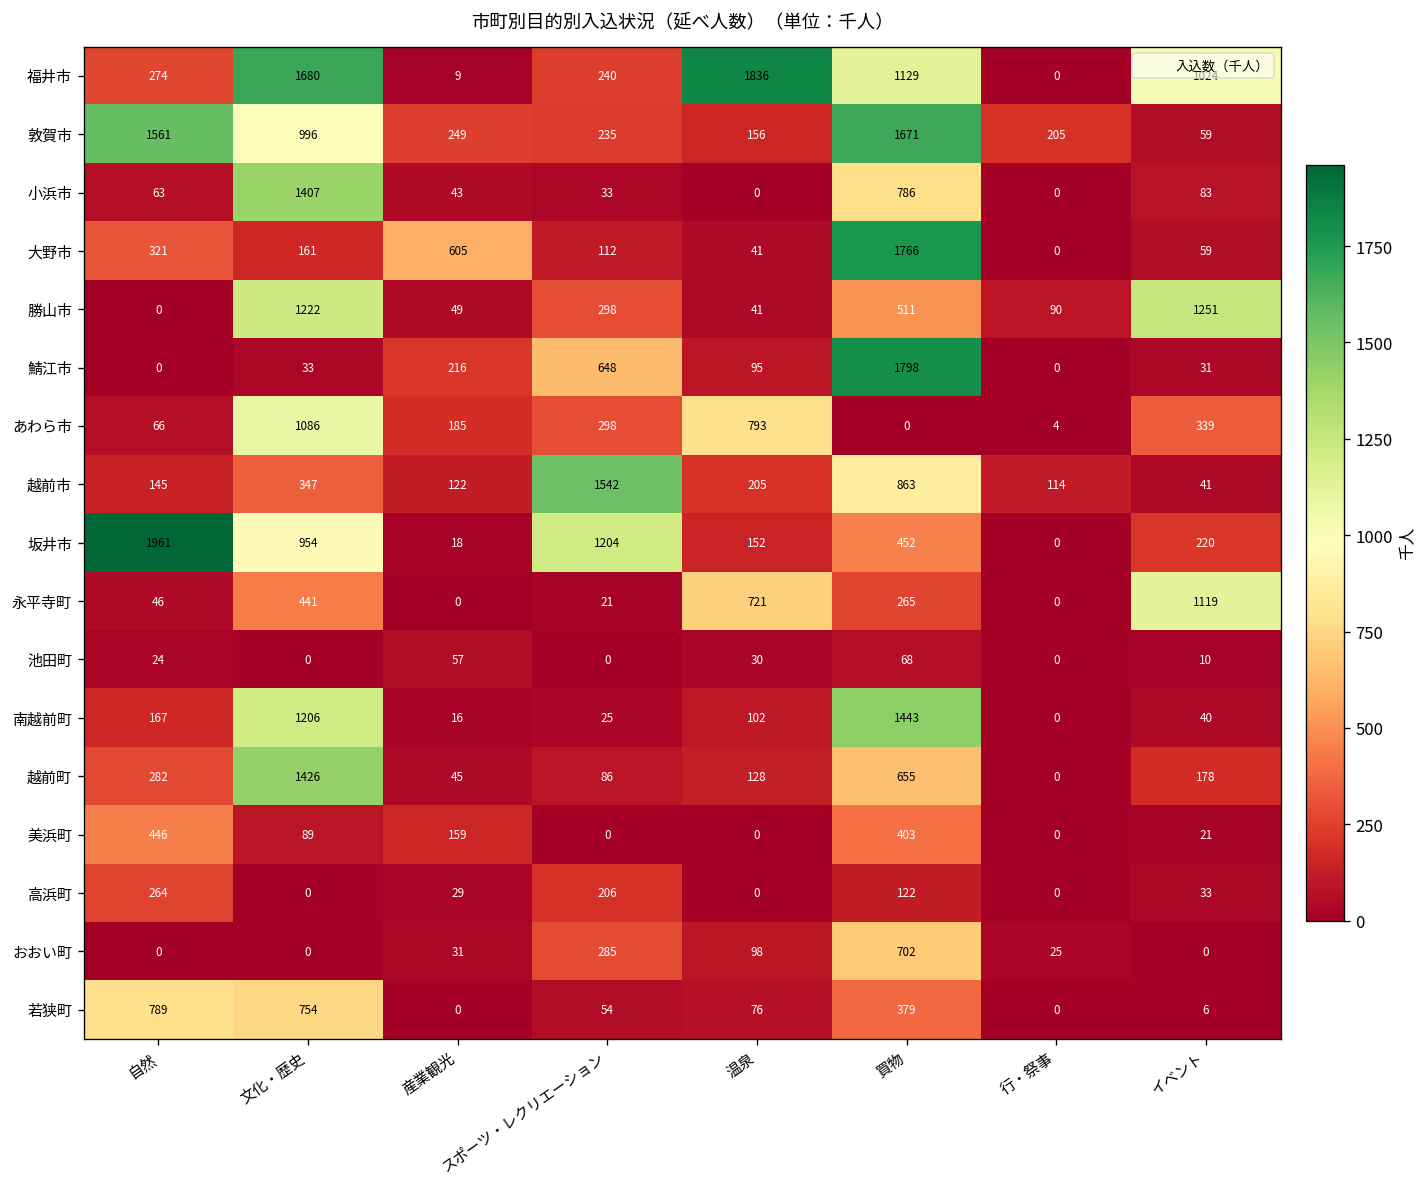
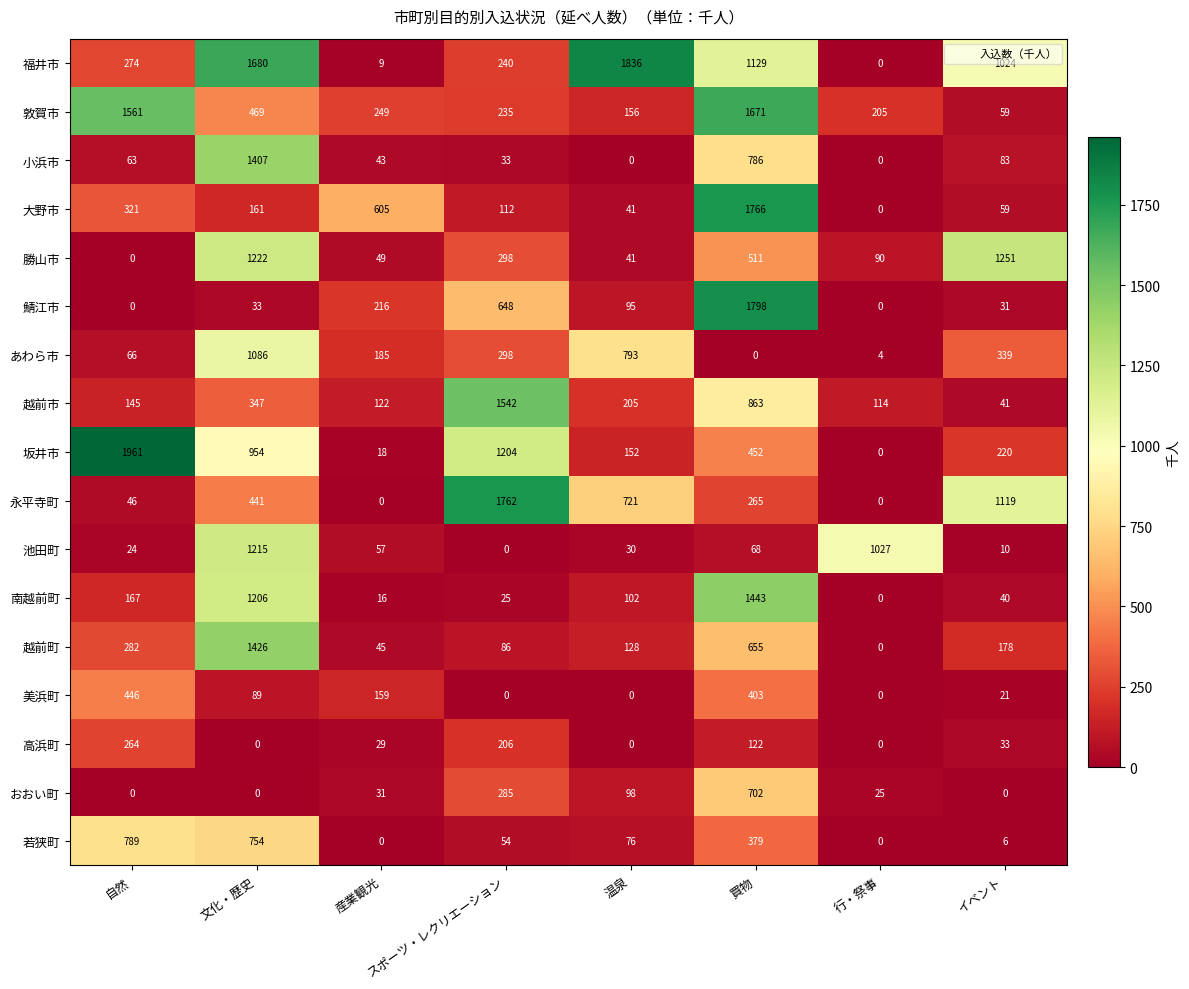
敦賀市, 文化・歴史: 996 -> 469
永平寺町, スポーツ・レクリエーション: 21 -> 1762
池田町, 文化・歴史: 0 -> 1215
池田町, 行・祭事: 0 -> 1027
